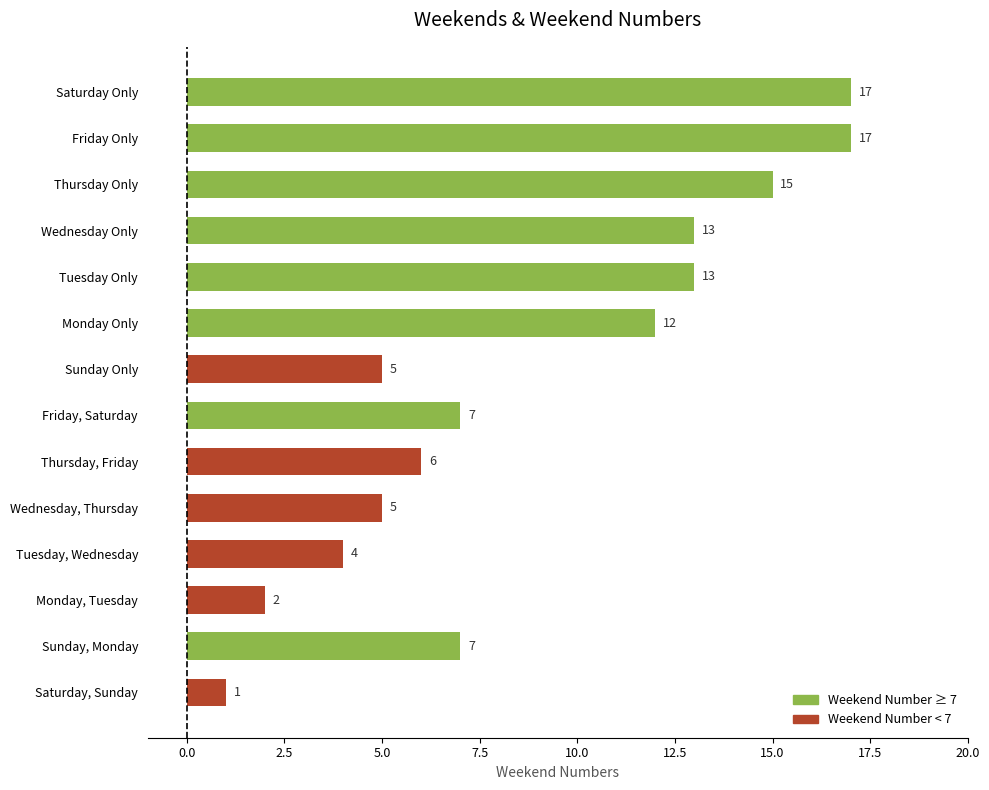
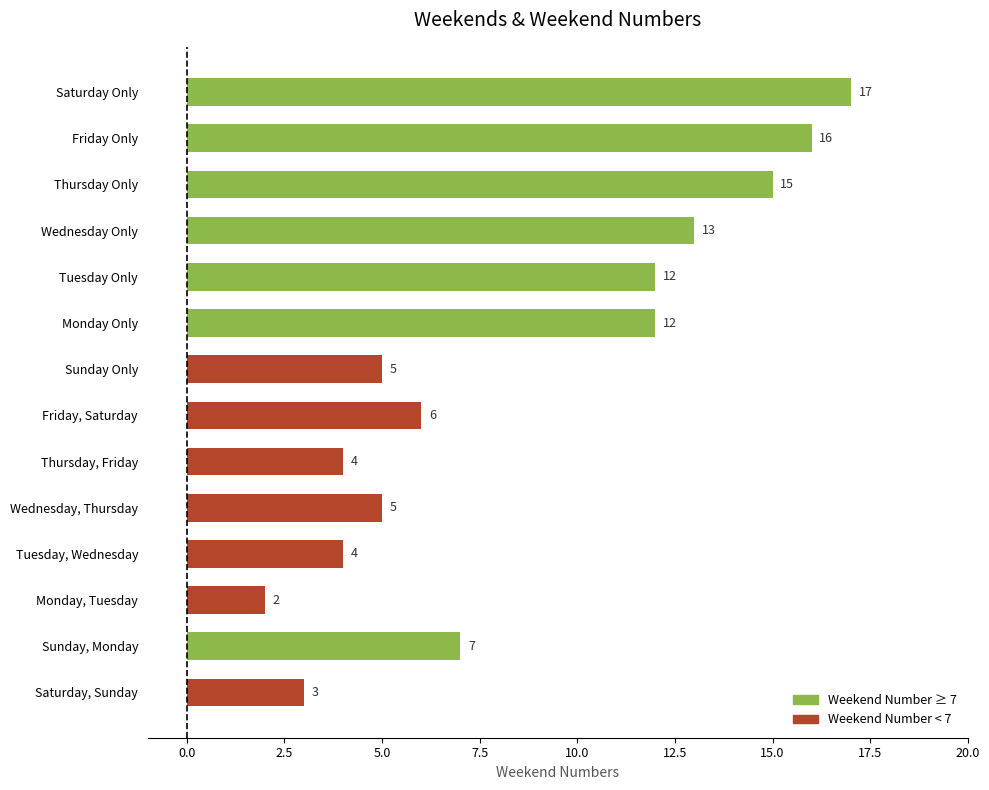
Friday Only: 17 -> 16
Tuesday Only: 13 -> 12
Friday, Saturday: 7 -> 6
Thursday, Friday: 6 -> 4
Saturday, Sunday: 1 -> 3
